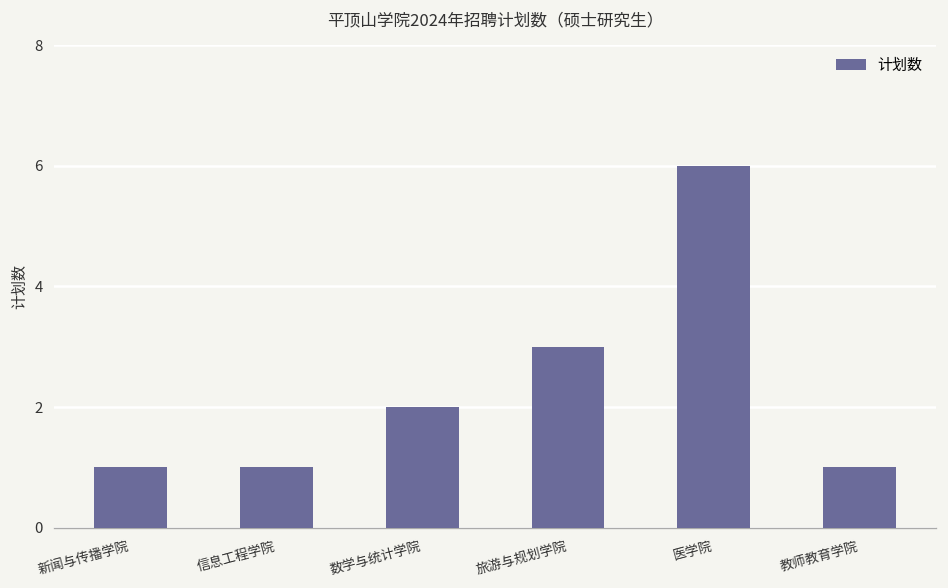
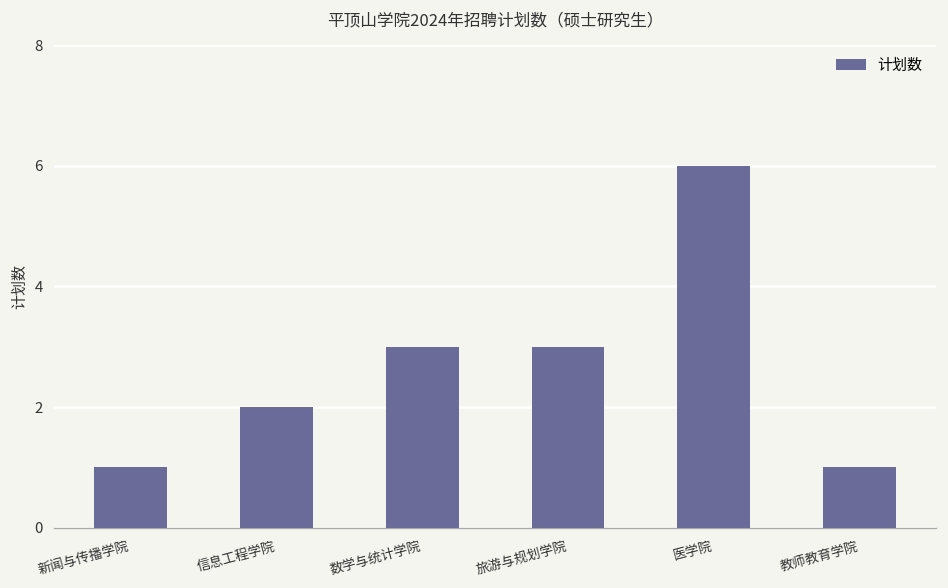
信息工程学院: 1 -> 2
数学与统计学院: 2 -> 3
